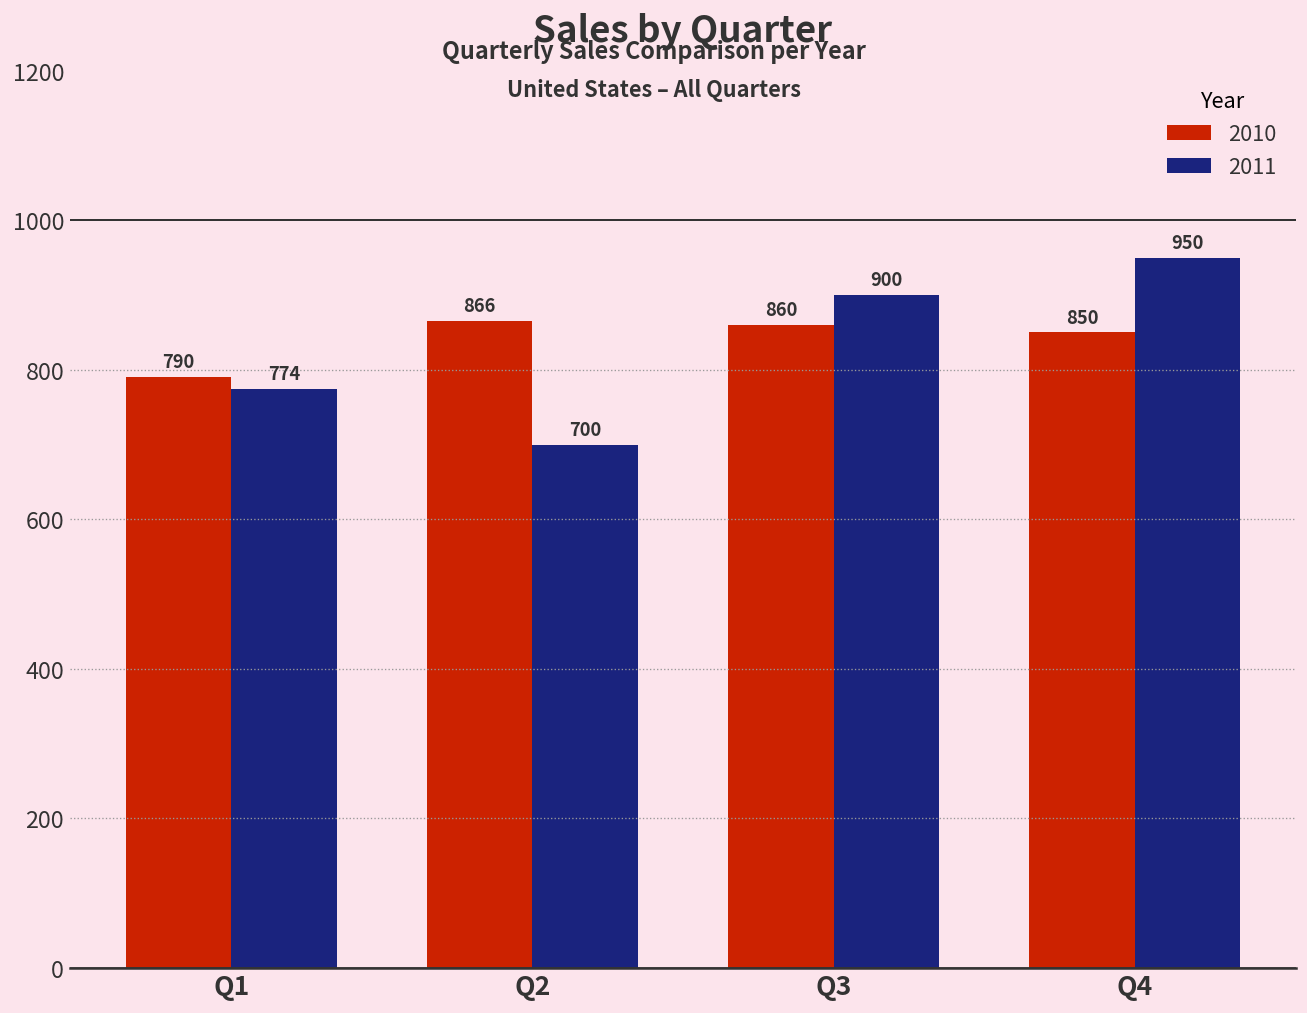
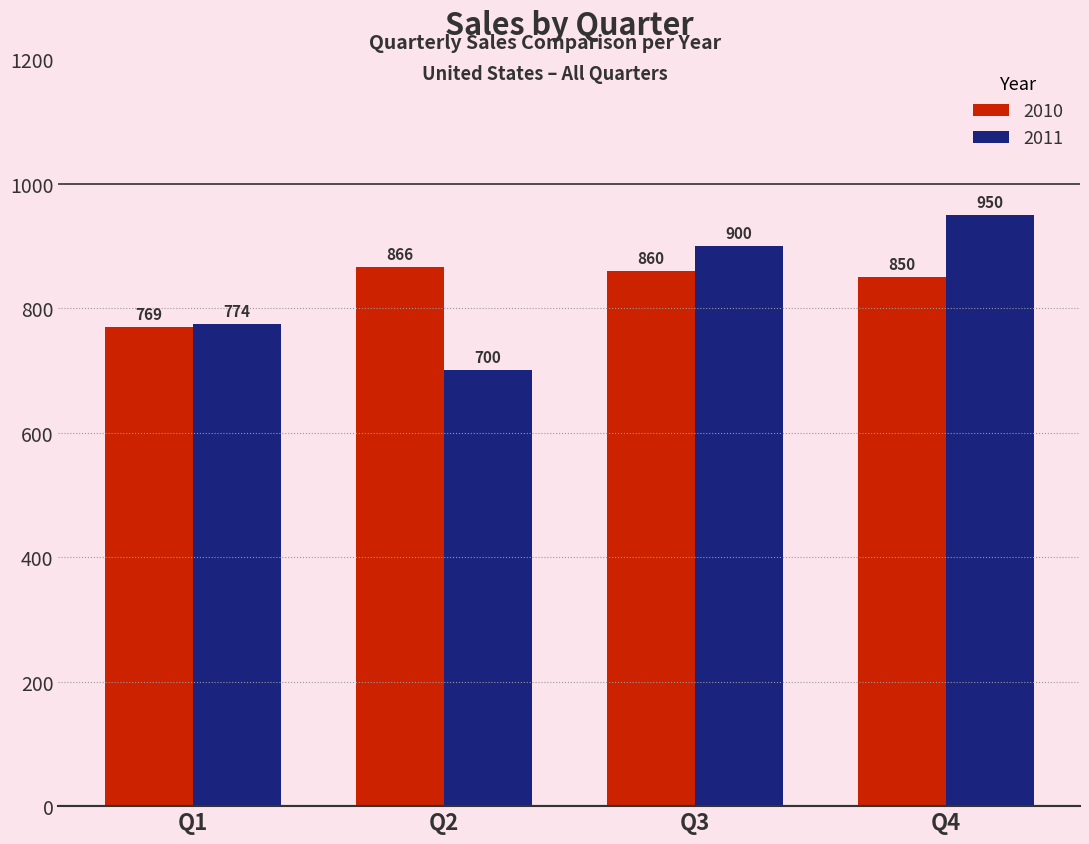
2010, Q1: 790 -> 769
